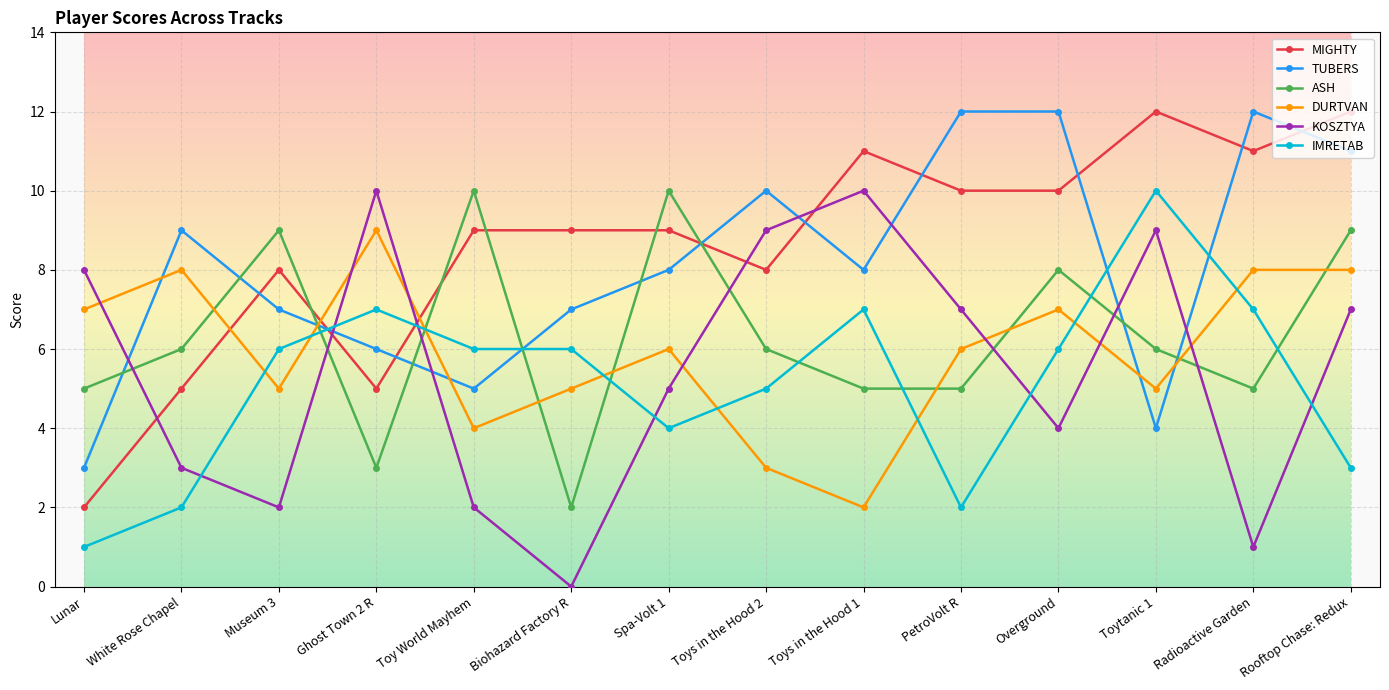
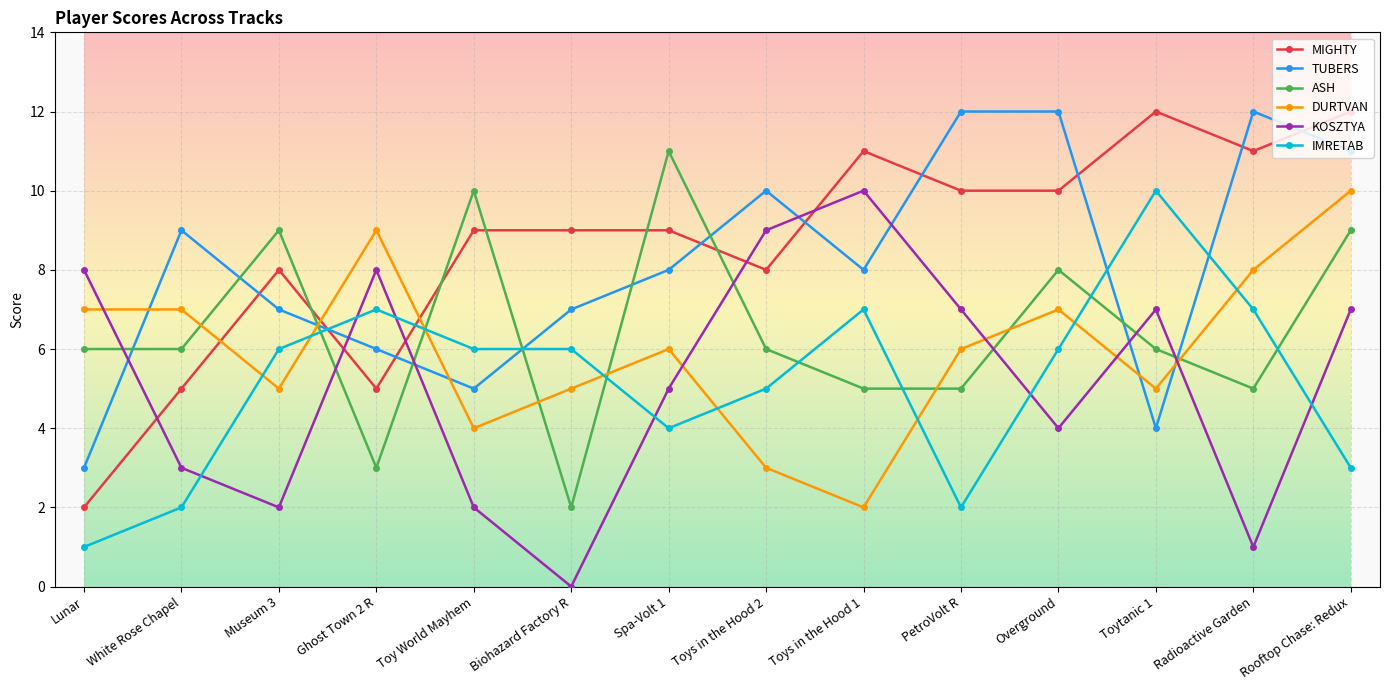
ASH, Lunar: 5 -> 6
DURTVAN, White Rose Chapel: 8 -> 7
KOSZTYA, Ghost Town 2 R: 10 -> 8
ASH, Spa-Volt 1: 10 -> 11
KOSZTYA, Toytanic 1: 9 -> 7
DURTVAN, Rooftop Chase: Redux: 8 -> 10
